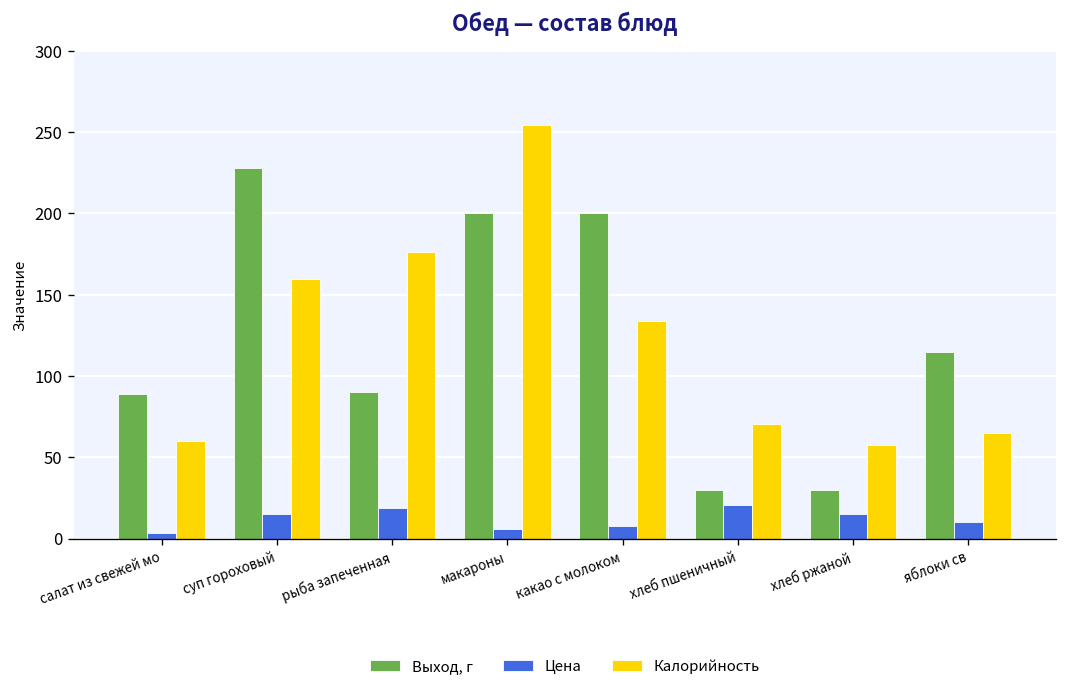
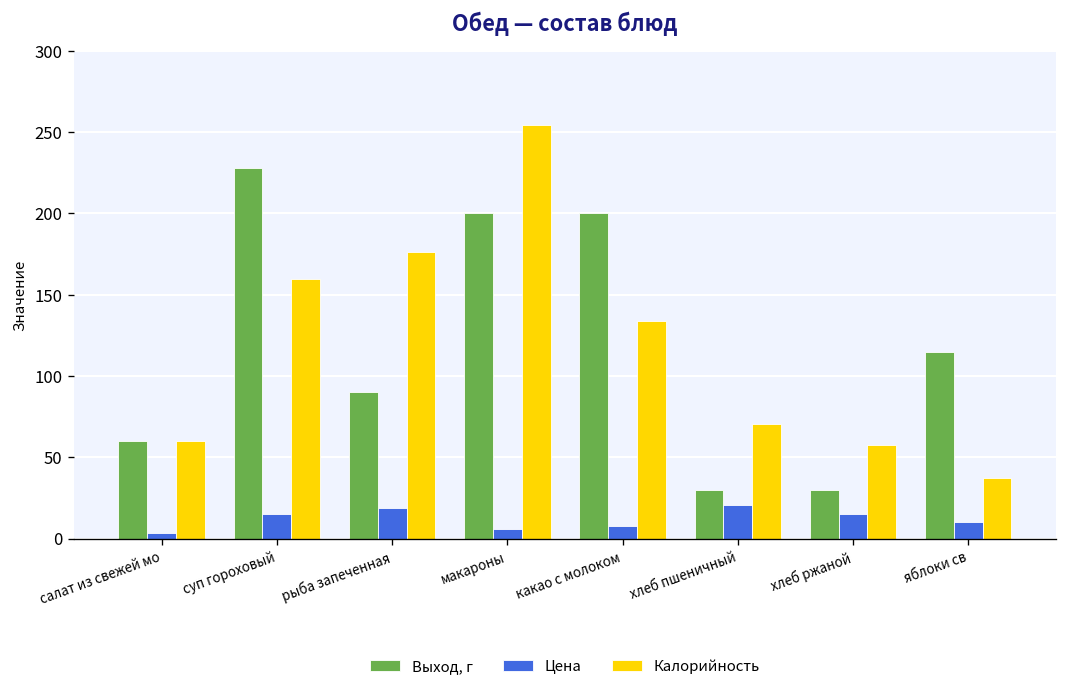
Выход, г, салат из свежей мо: 89 -> 60
Калорийность, яблоки св: 65 -> 37
